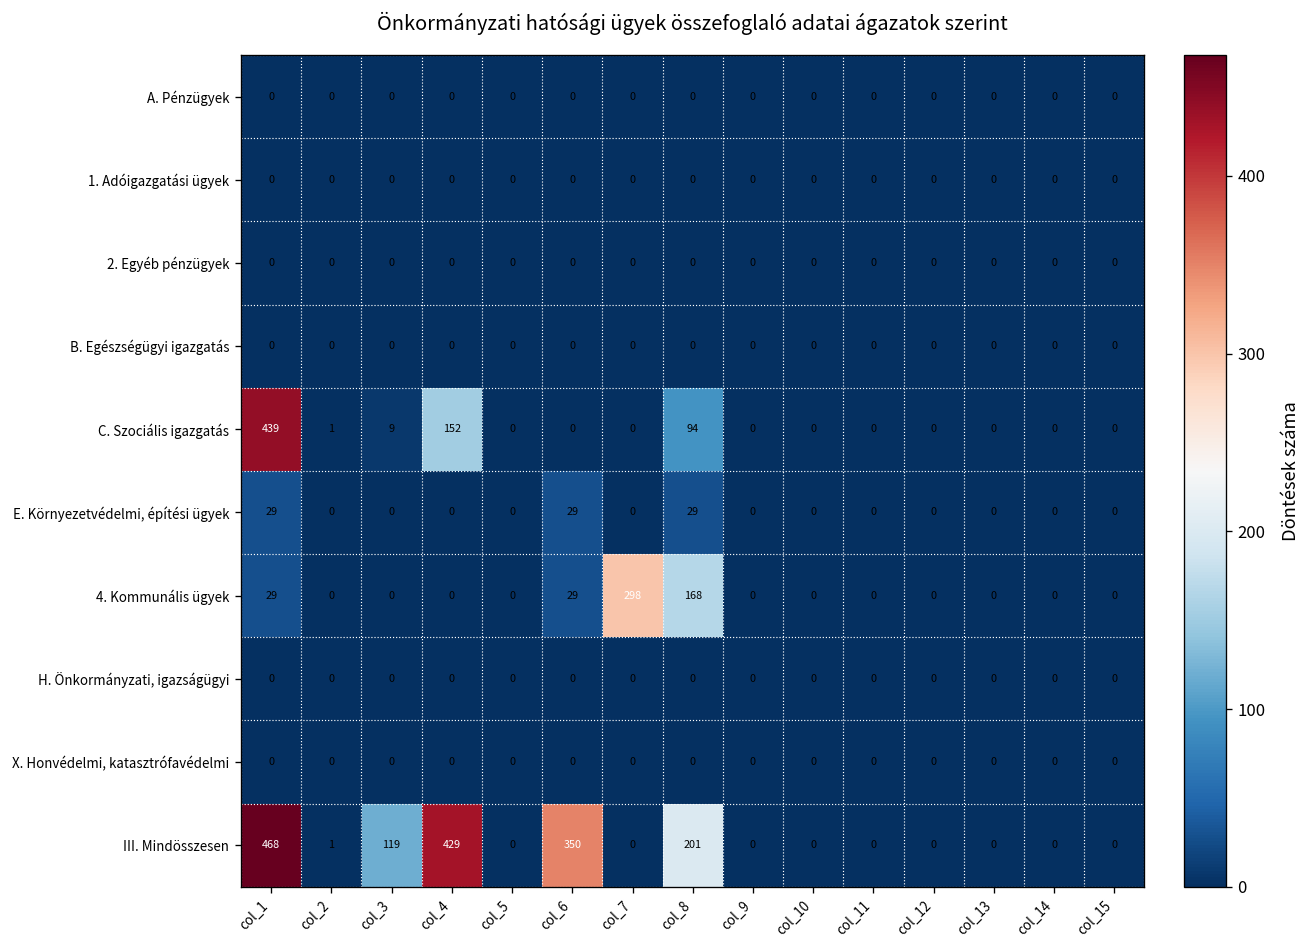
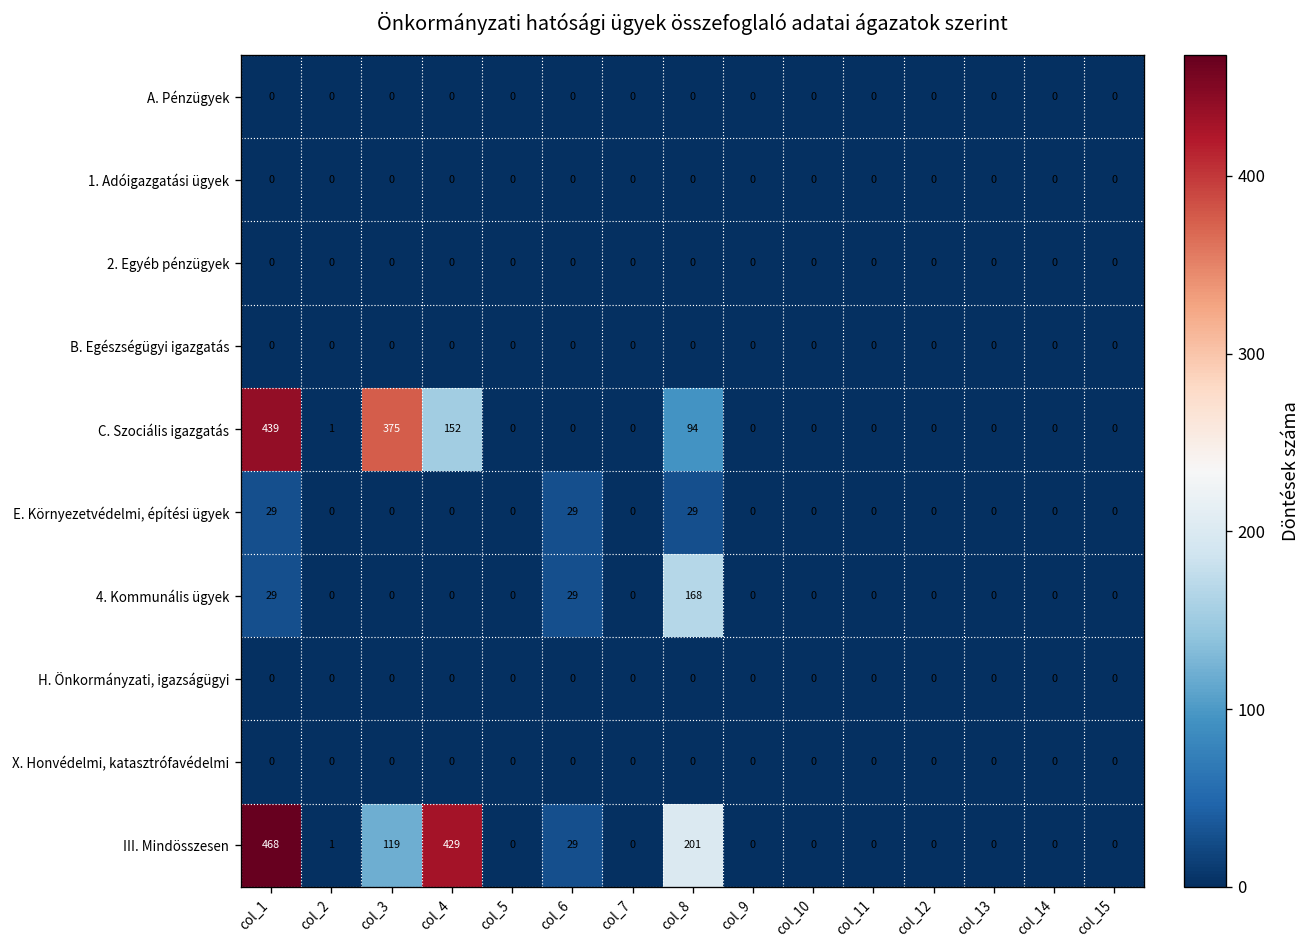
C. Szociális igazgatás, col_3: 9 -> 375
4. Kommunális ügyek, col_7: 298 -> 0
III. Mindösszesen, col_6: 350 -> 29
